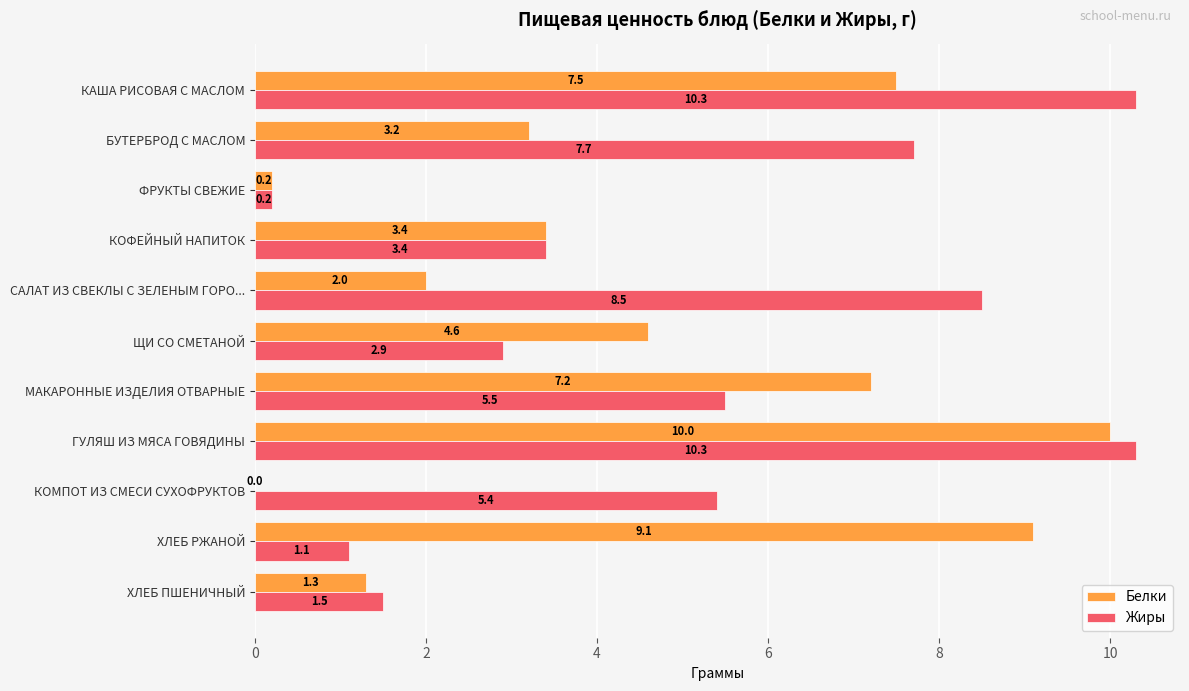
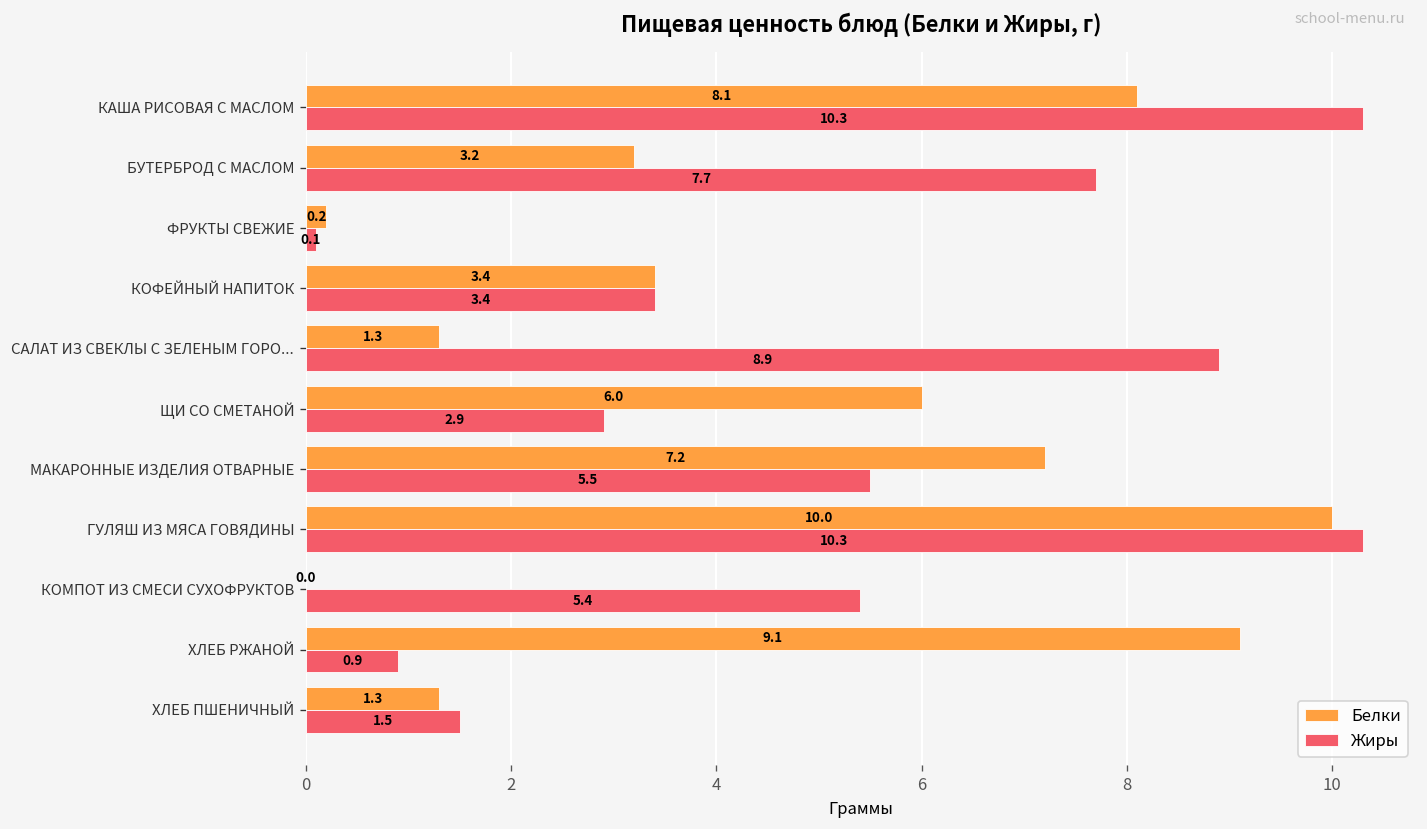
Белки, КАША РИСОВАЯ С МАСЛОМ: 7.5 -> 8.1
Жиры, ФРУКТЫ СВЕЖИЕ: 0.2 -> 0.1
Белки, САЛАТ ИЗ СВЕКЛЫ С ЗЕЛЕНЫМ ГОРО...: 2.0 -> 1.3
Жиры, САЛАТ ИЗ СВЕКЛЫ С ЗЕЛЕНЫМ ГОРО...: 8.5 -> 8.9
Белки, ЩИ СО СМЕТАНОЙ: 4.6 -> 6.0
Жиры, ХЛЕБ РЖАНОЙ: 1.1 -> 0.9
